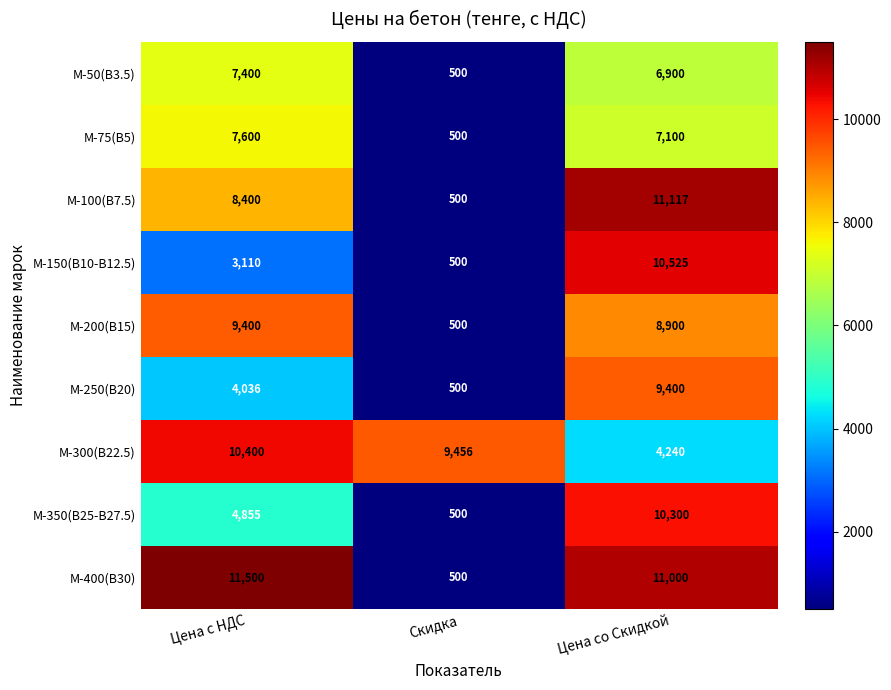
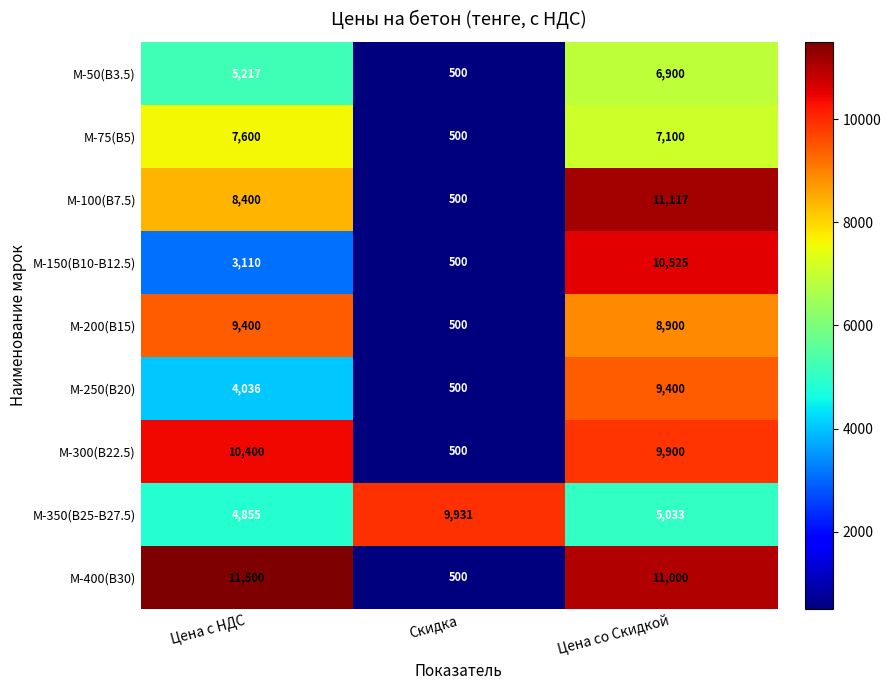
М-50(В3.5), Цена с НДС: 7,400 -> 5,217
М-300(В22.5), Скидка: 9,456 -> 500
М-300(В22.5), Цена со Скидкой: 4,240 -> 9,900
М-350(В25-В27.5), Скидка: 500 -> 9,931
М-350(В25-В27.5), Цена со Скидкой: 10,300 -> 5,033
